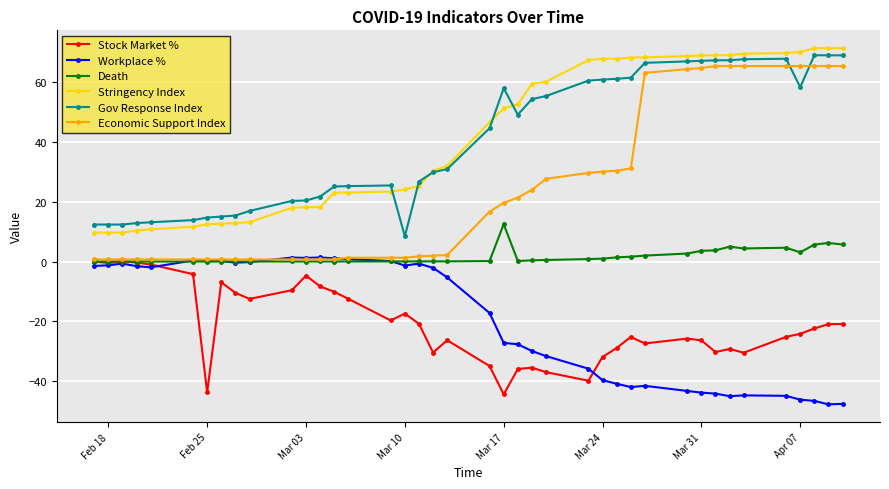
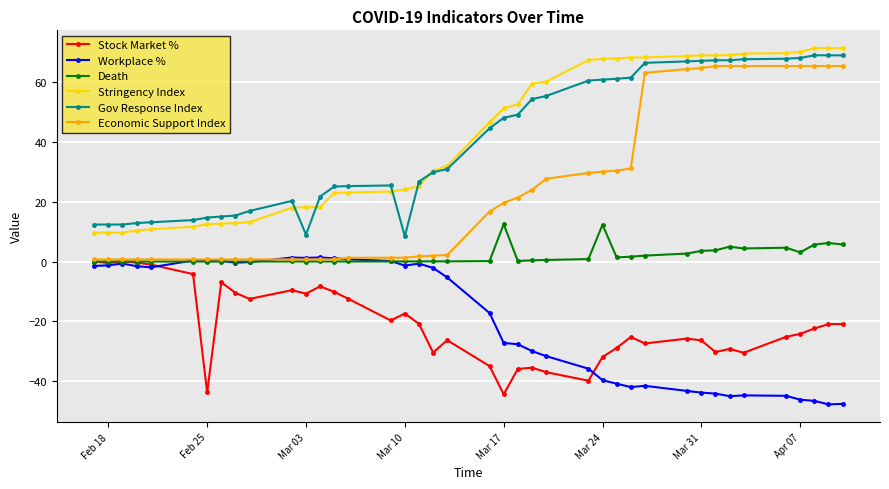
Stock Market %, Mar 03: -5 -> -11
Gov Response Index, Mar 03: 20 -> 9
Gov Response Index, Mar 17: 58 -> 48
Death, Mar 24: 1 -> 12
Gov Response Index, Apr 07: 58 -> 68
